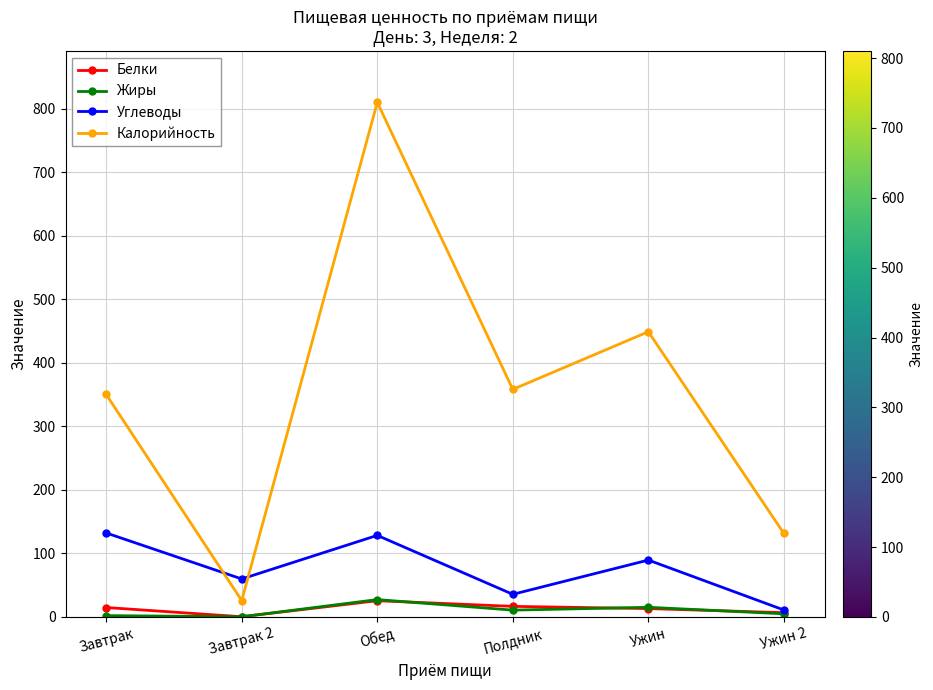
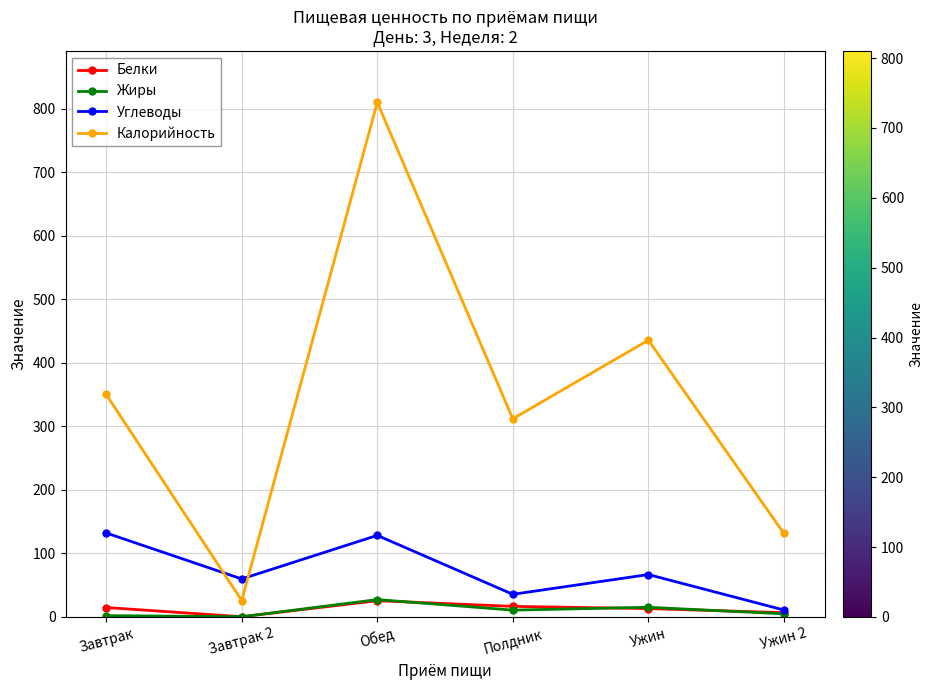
Калорийность, Полдник: 360 -> 310
Углеводы, Ужин: 90 -> 70
Калорийность, Ужин: 450 -> 440
